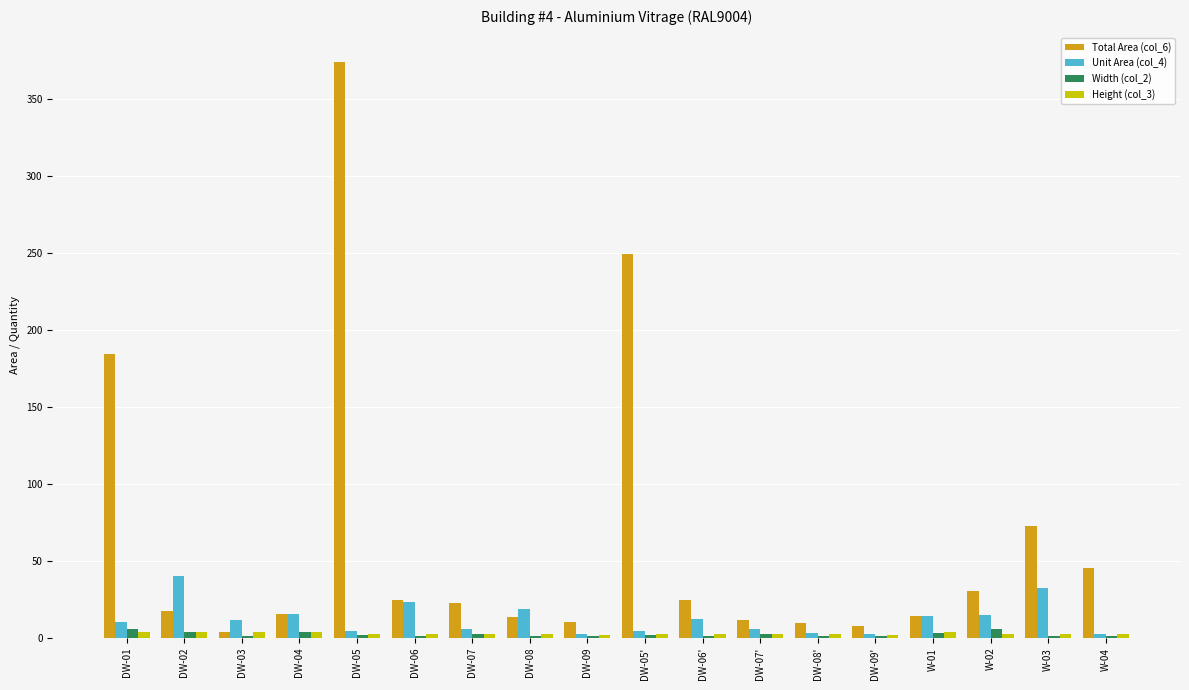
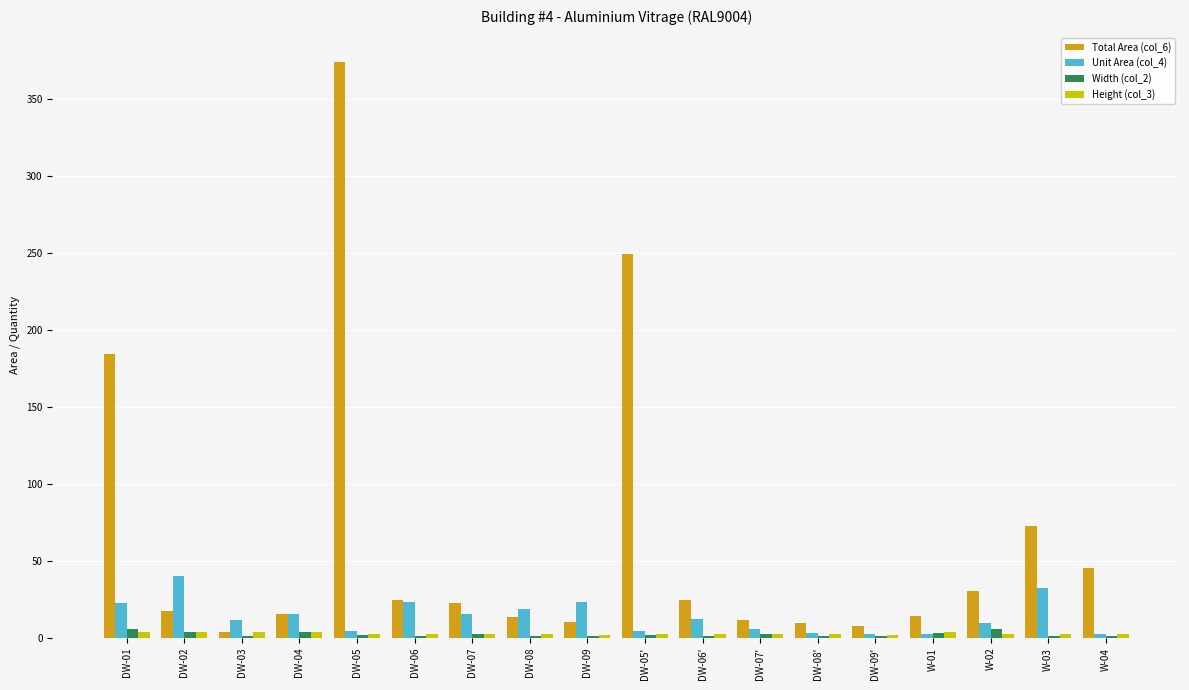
Unit Area (col_4), DW-01: 10 -> 23
Unit Area (col_4), DW-07: 6 -> 15
Unit Area (col_4), DW-09: 3 -> 23
Unit Area (col_4), W-01: 14 -> 3
Unit Area (col_4), W-02: 15 -> 10
